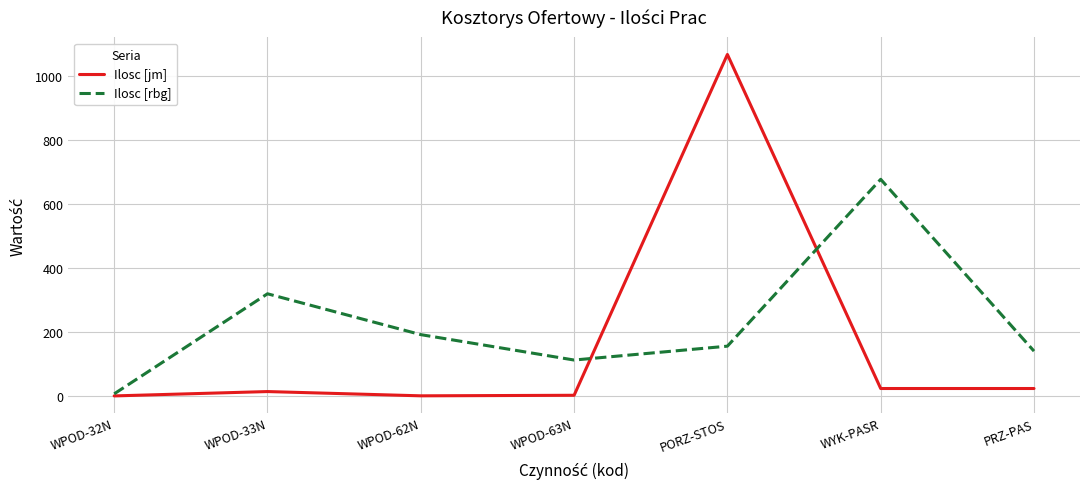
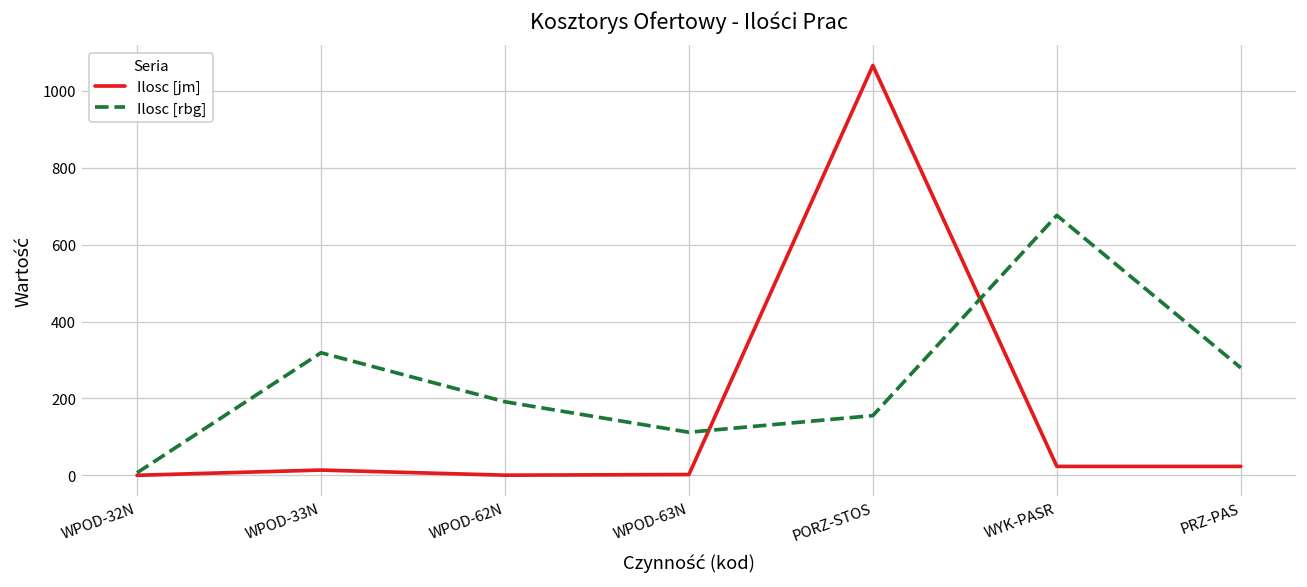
Ilosc [rbg], PRZ-PAS: 140 -> 280
